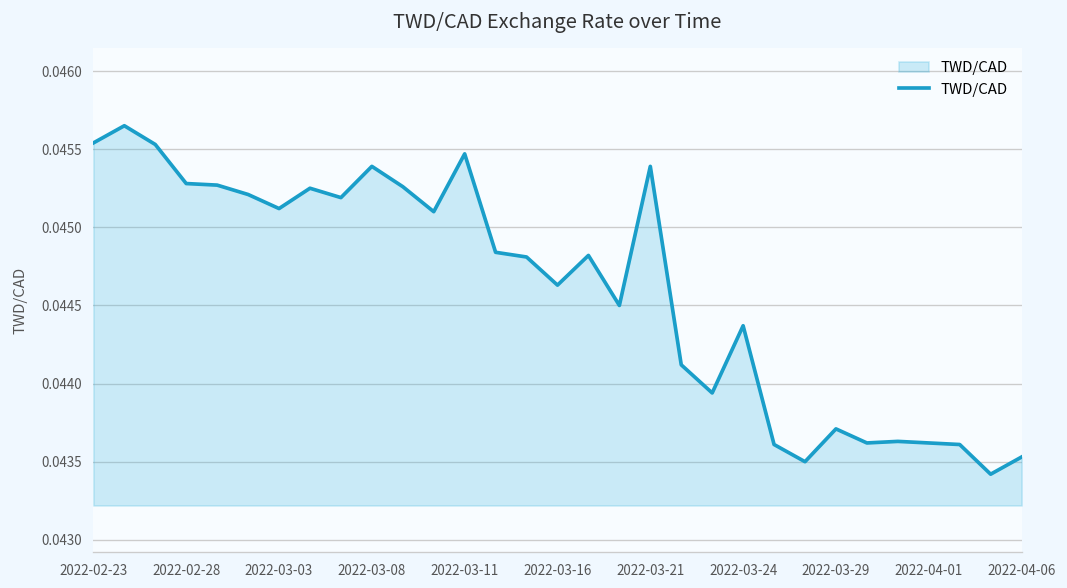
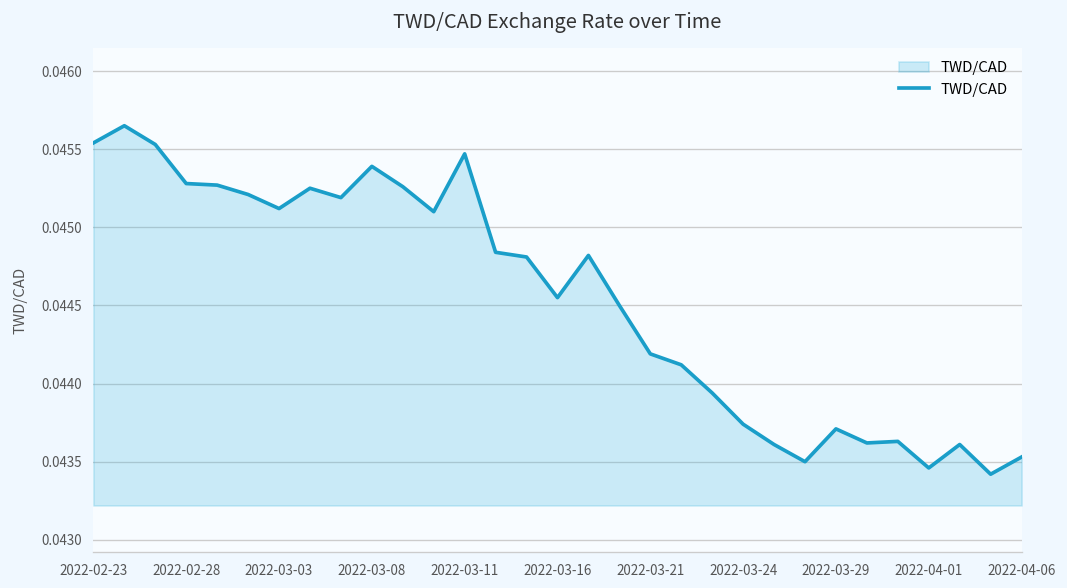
2022-03-16: 0.04463 -> 0.04455
2022-03-21: 0.04539 -> 0.04419
2022-03-24: 0.04437 -> 0.04374
2022-04-01: 0.04362 -> 0.04346
